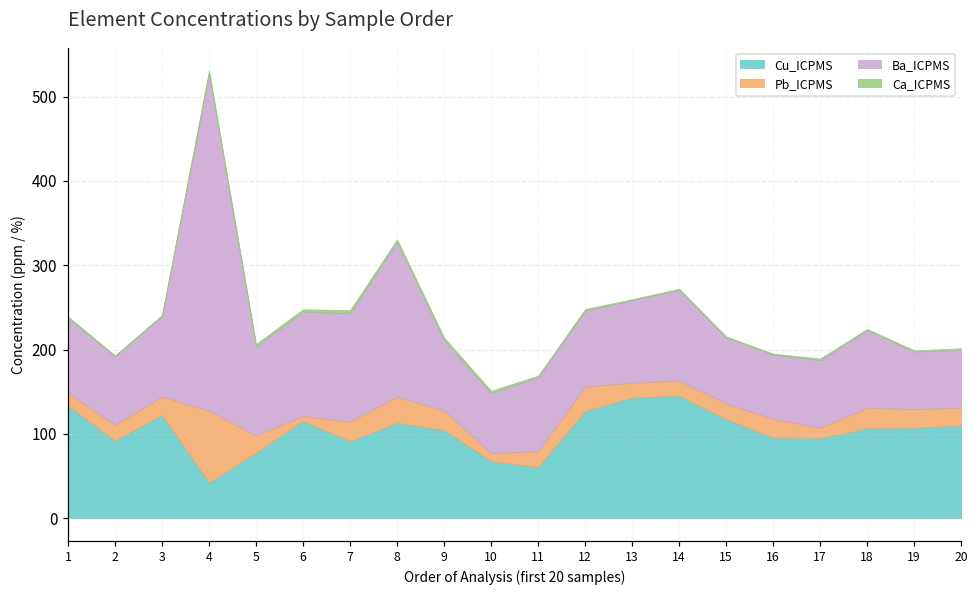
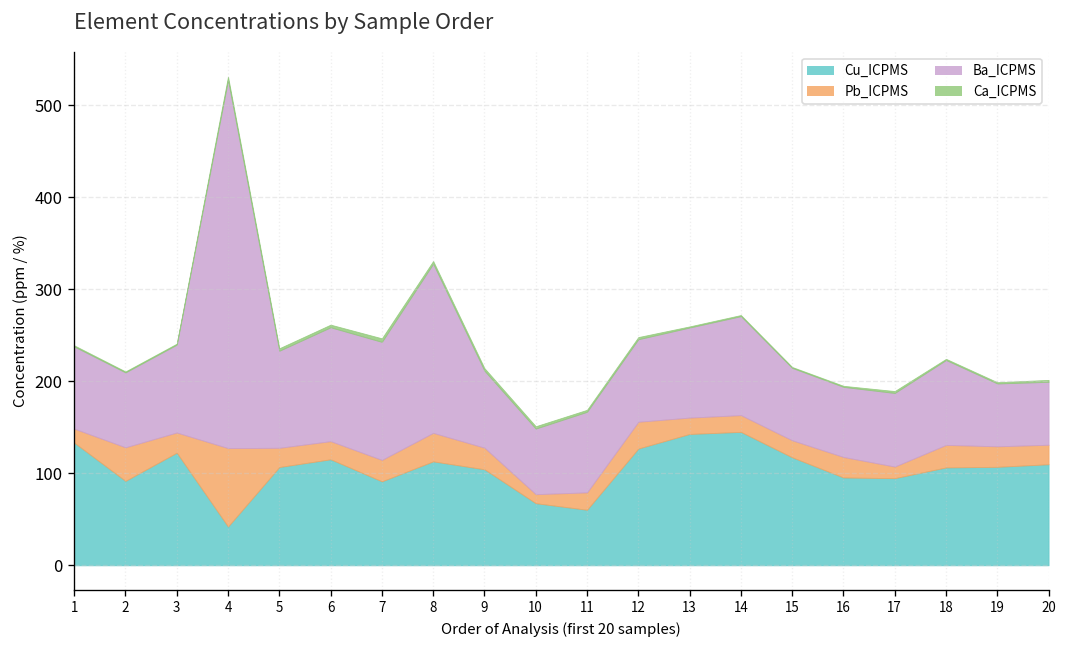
Pb_ICPMS, 2: 20 -> 40
Cu_ICPMS, 5: 80 -> 110
Pb_ICPMS, 6: 10 -> 20
